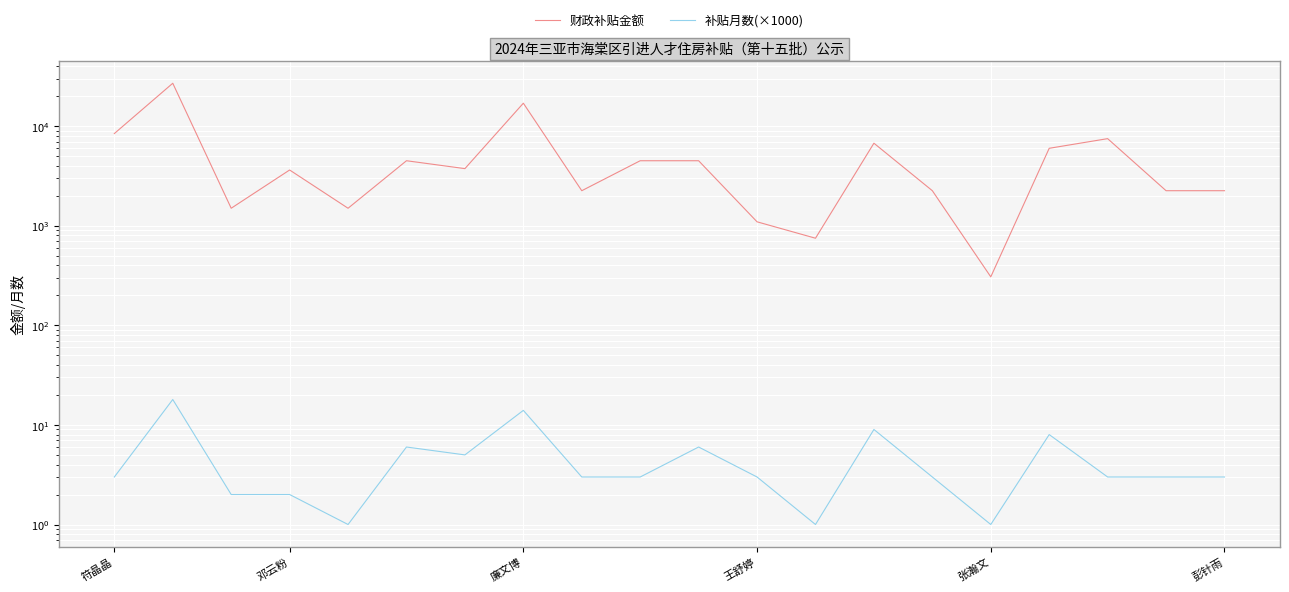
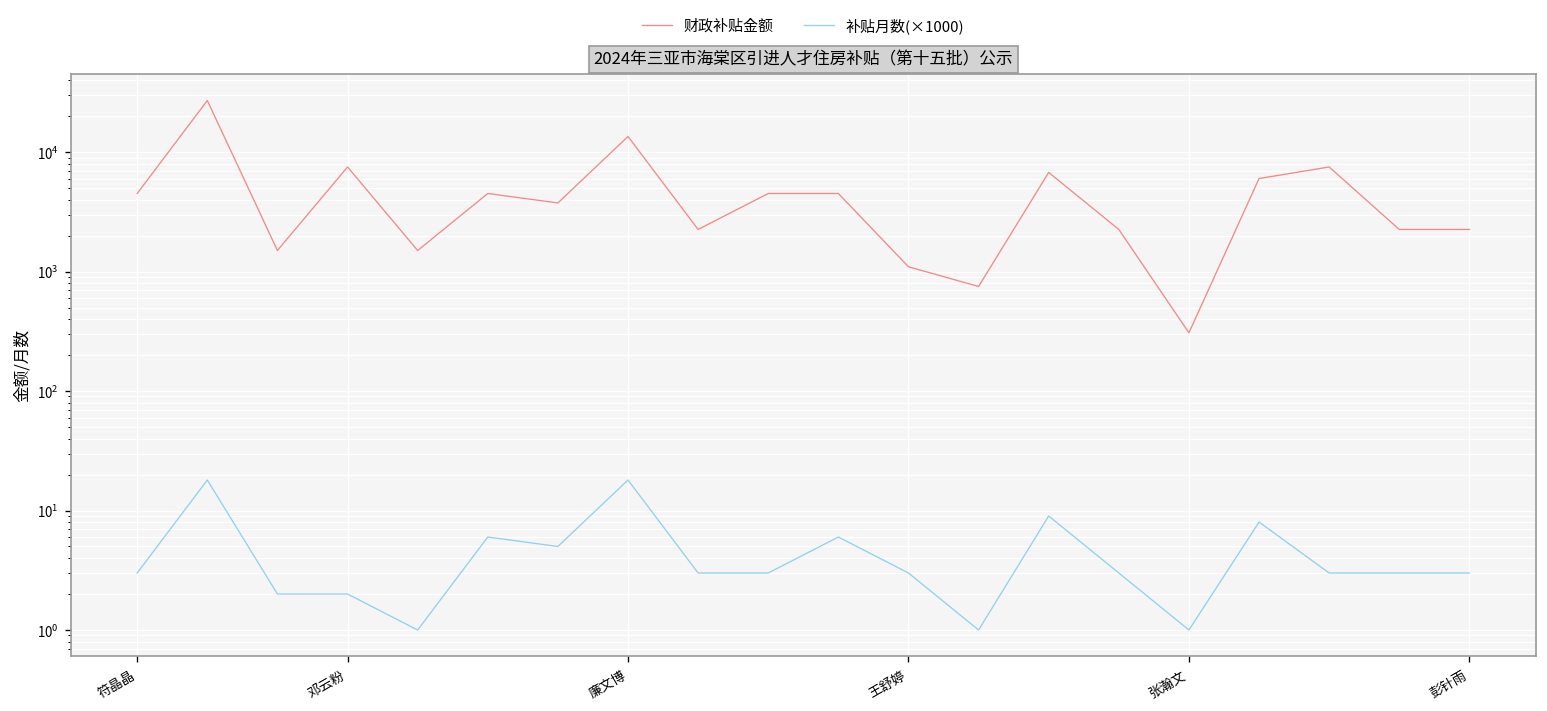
财政补贴金额, 符晶晶: 8000 -> 5000
财政补贴金额, 邓云粉: 3600 -> 8000
财政补贴金额, 廉文博: 17000 -> 14000
补贴月数(×1000), 廉文博: 14 -> 18
